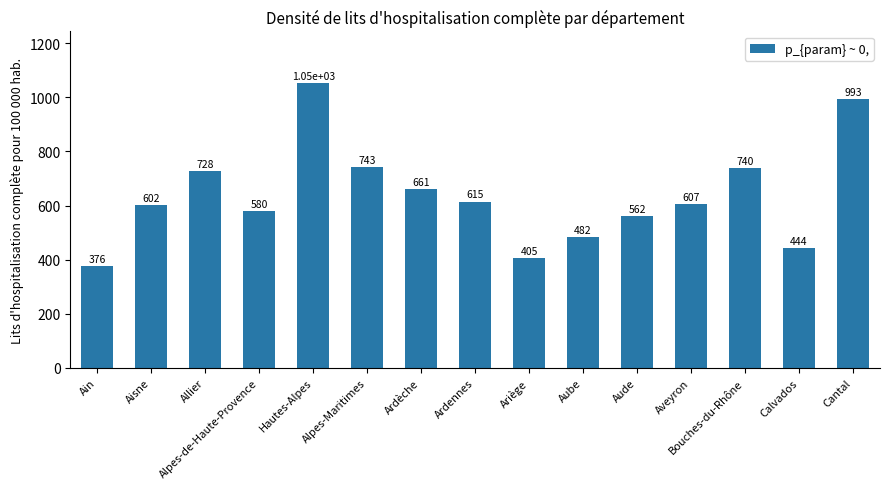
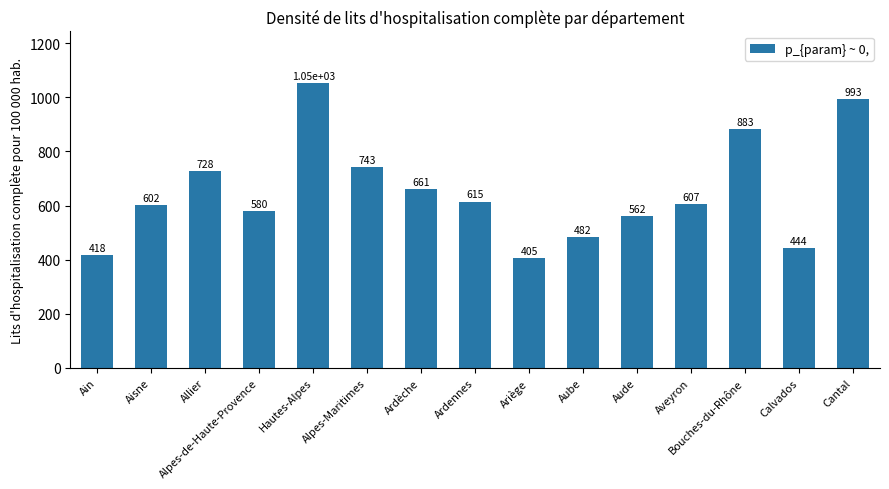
Ain: 376 -> 418
Bouches-du-Rhône: 740 -> 883
